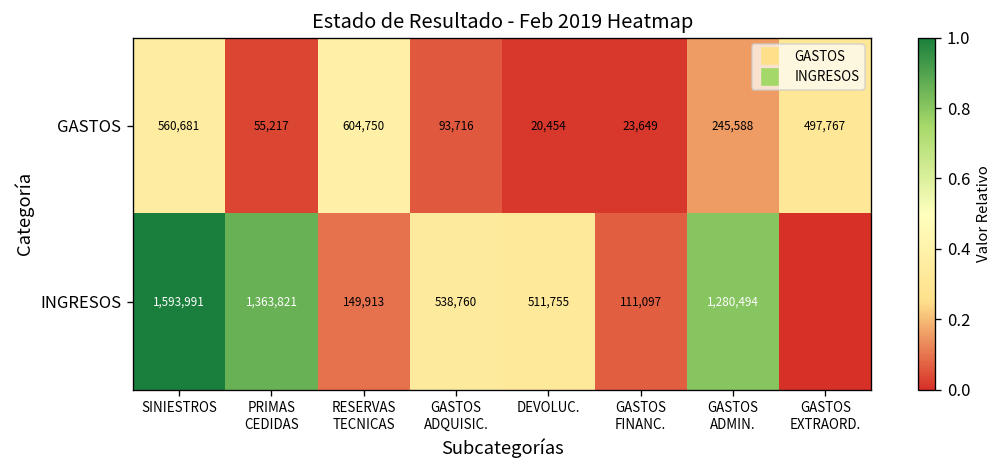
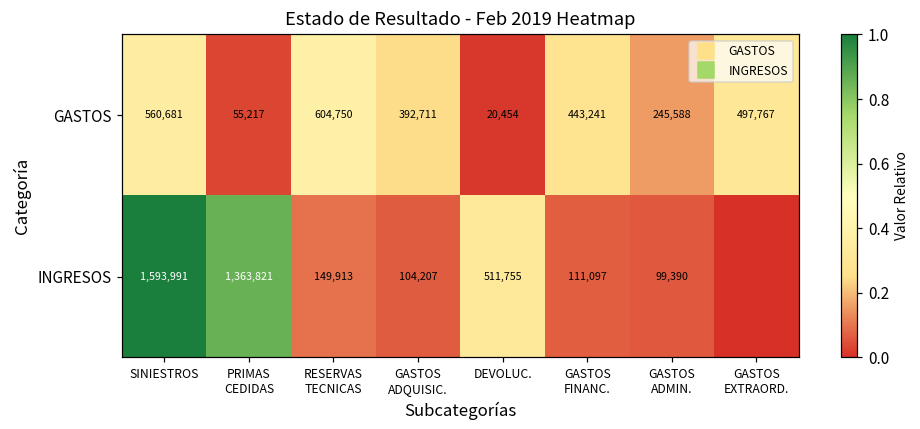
GASTOS, GASTOS ADQUISIC.: 93,716 -> 392,711
GASTOS, GASTOS FINANC.: 23,649 -> 443,241
INGRESOS, GASTOS ADQUISIC.: 538,760 -> 104,207
INGRESOS, GASTOS ADMIN.: 1,280,494 -> 99,390
